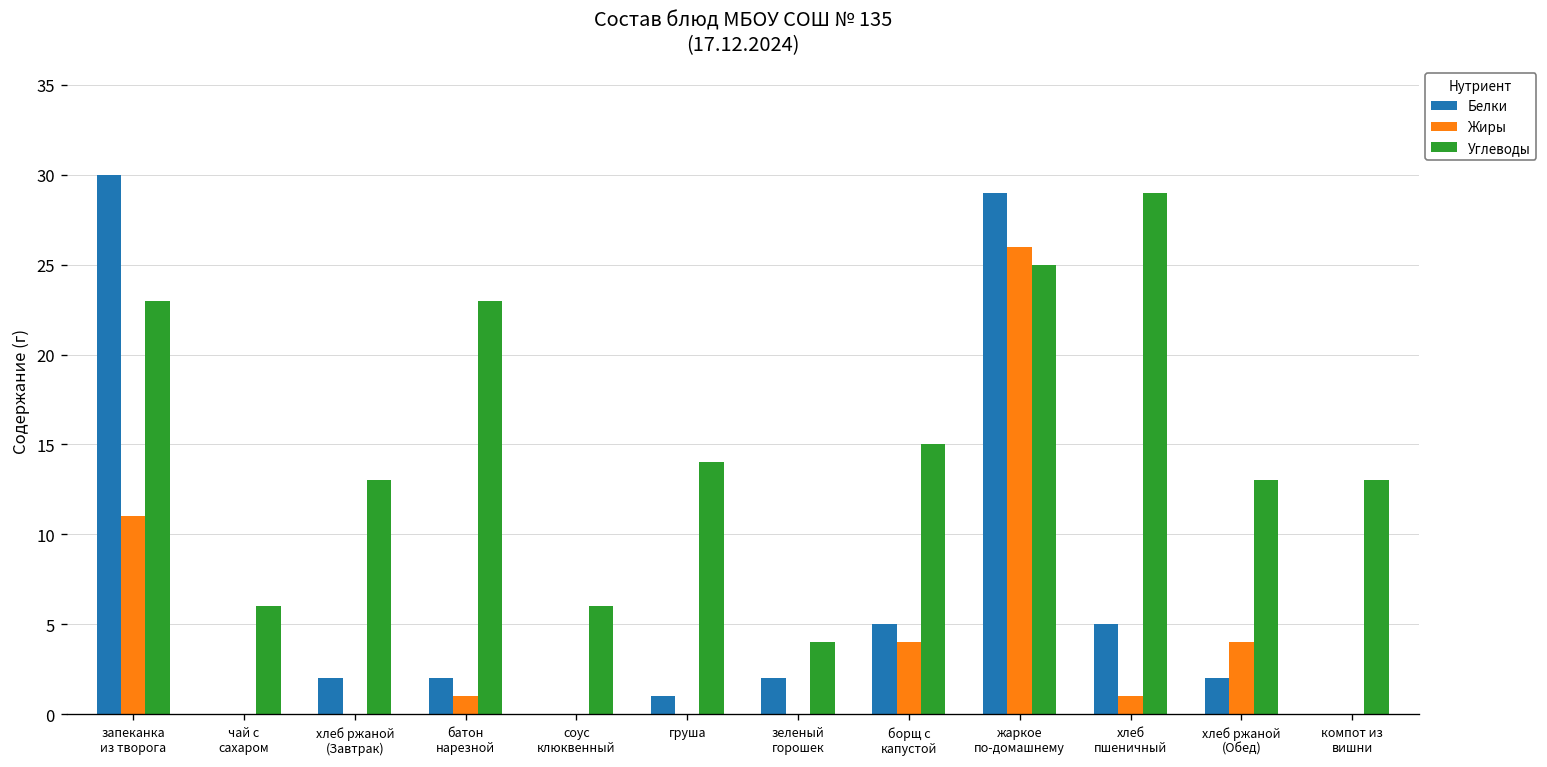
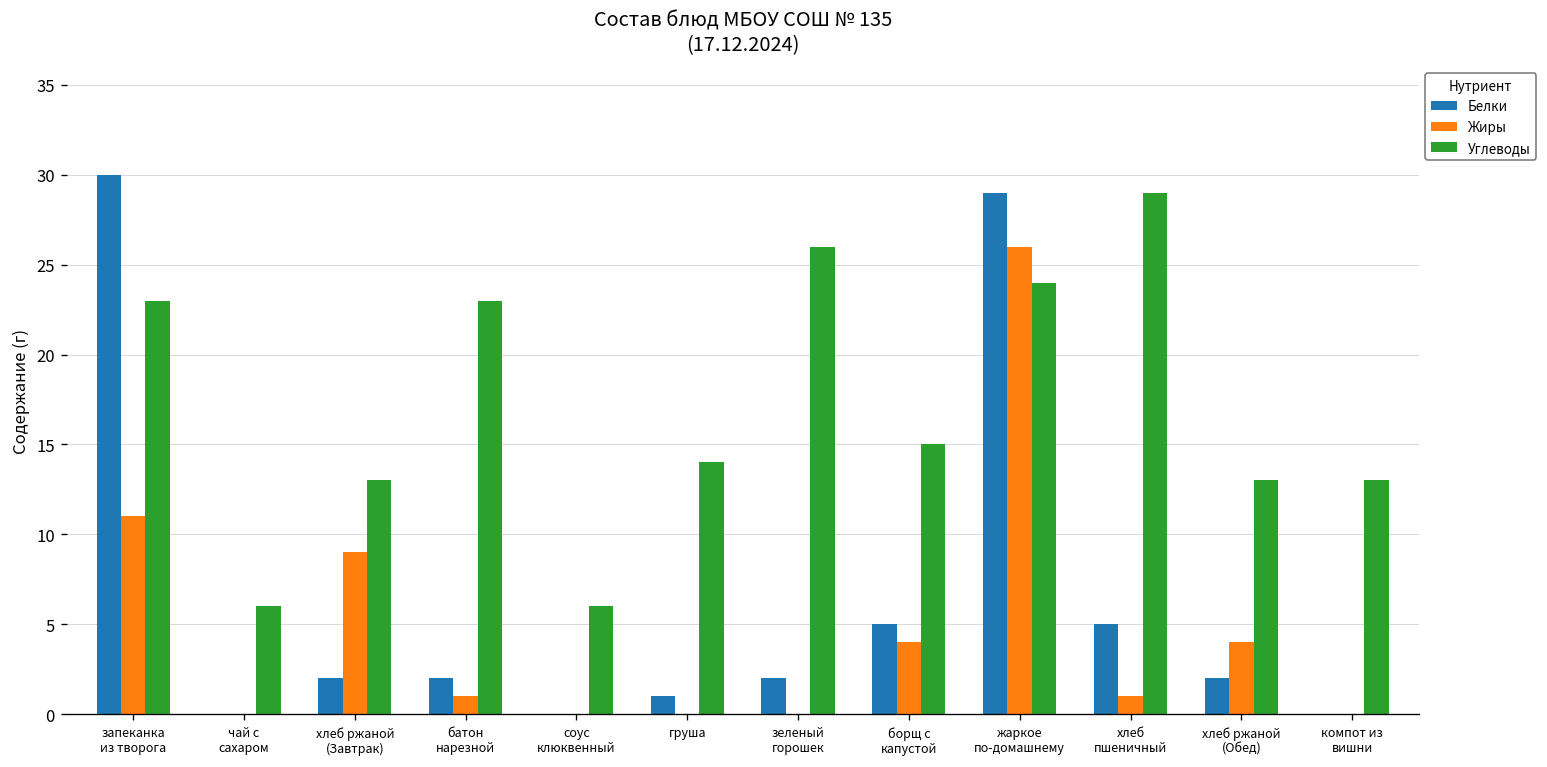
Жиры, хлеб ржаной (Завтрак): 0 -> 9
Углеводы, зеленый горошек: 4 -> 26
Углеводы, жаркое по-домашнему: 25 -> 24
